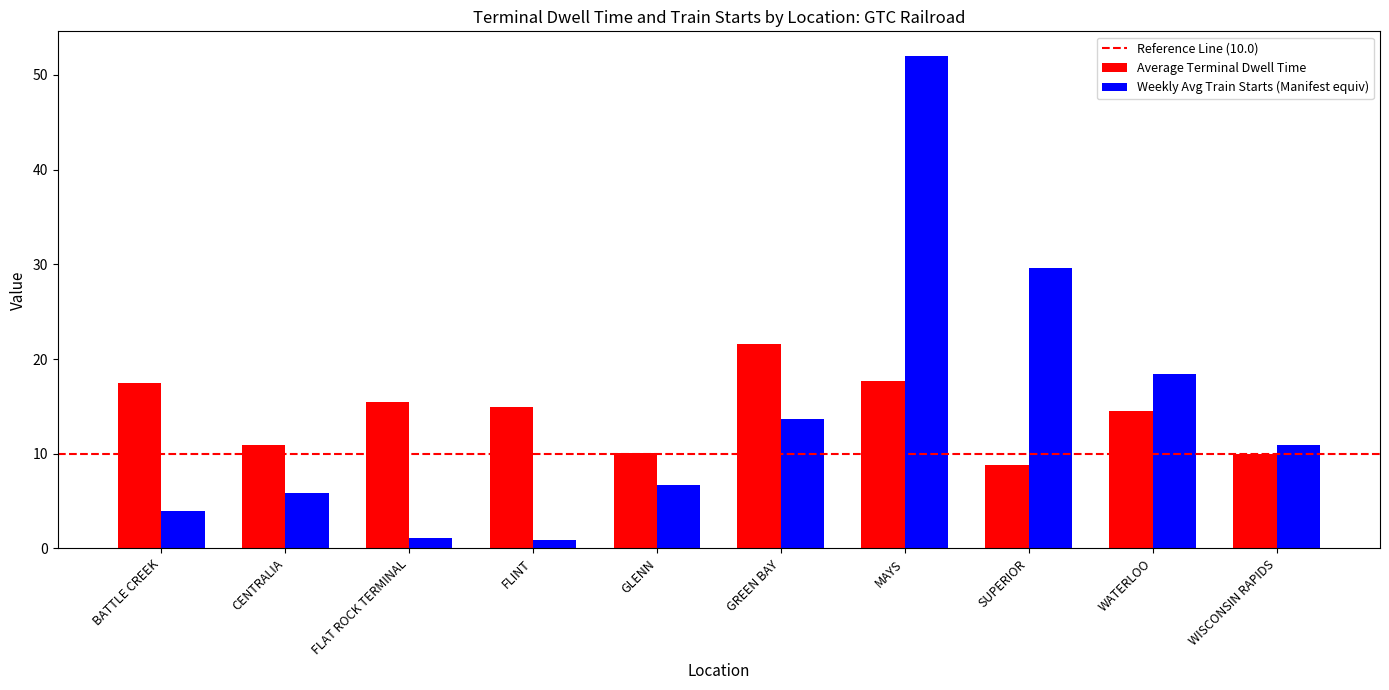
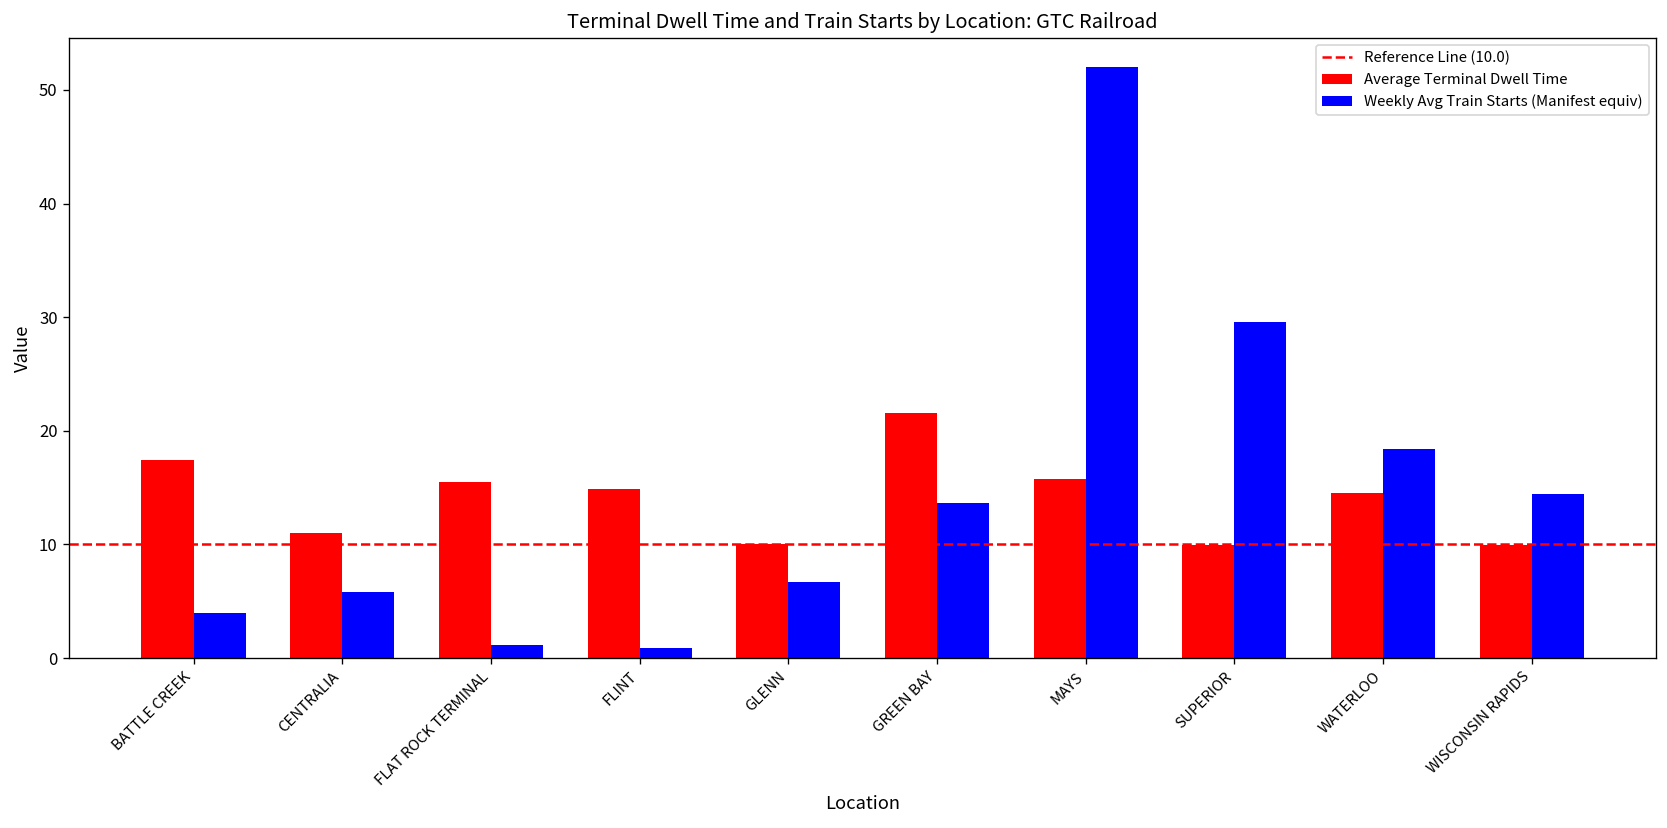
Average Terminal Dwell Time, MAYS: 18 -> 16
Average Terminal Dwell Time, SUPERIOR: 9 -> 10
Weekly Avg Train Starts (Manifest equiv), WISCONSIN RAPIDS: 11 -> 14
